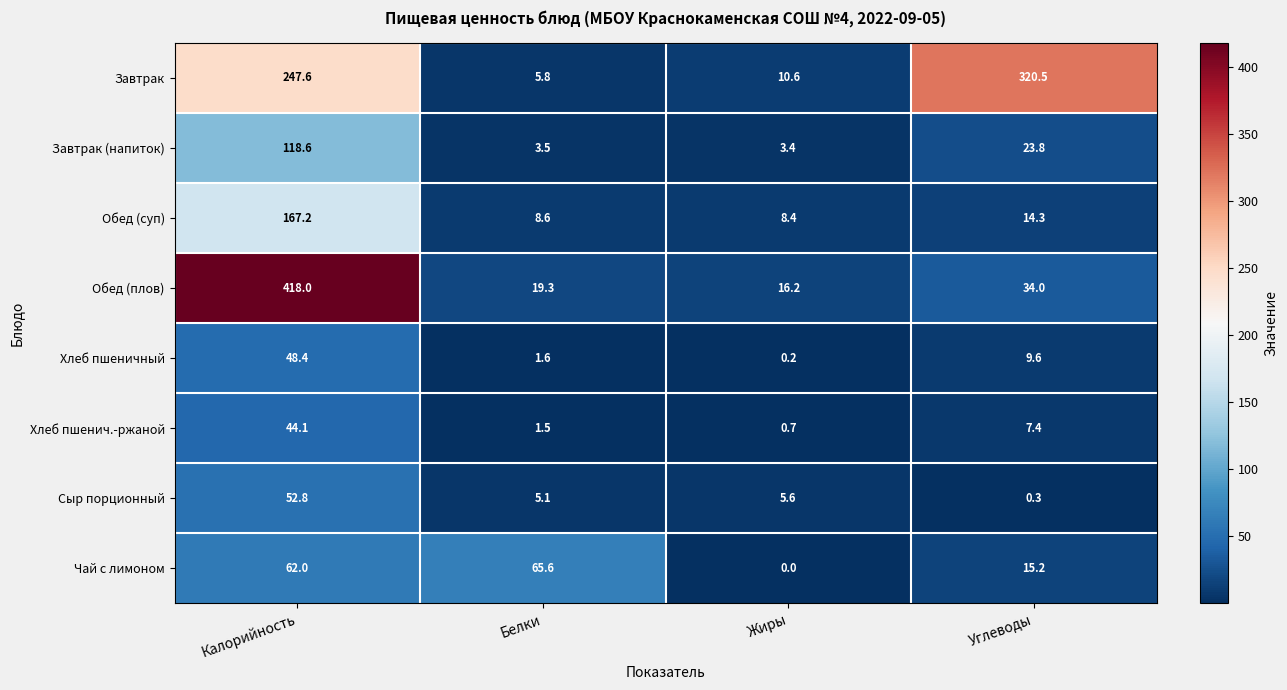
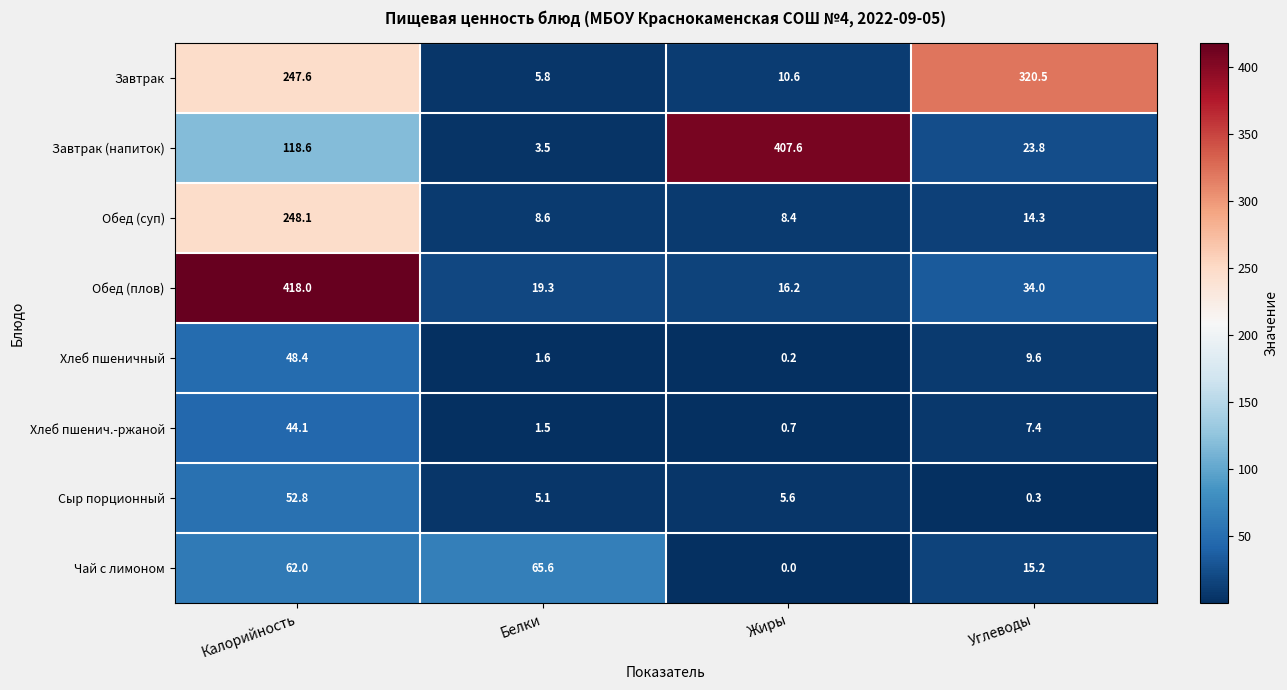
Завтрак (напиток), Жиры: 3.4 -> 407.6
Обед (суп), Калорийность: 167.2 -> 248.1
